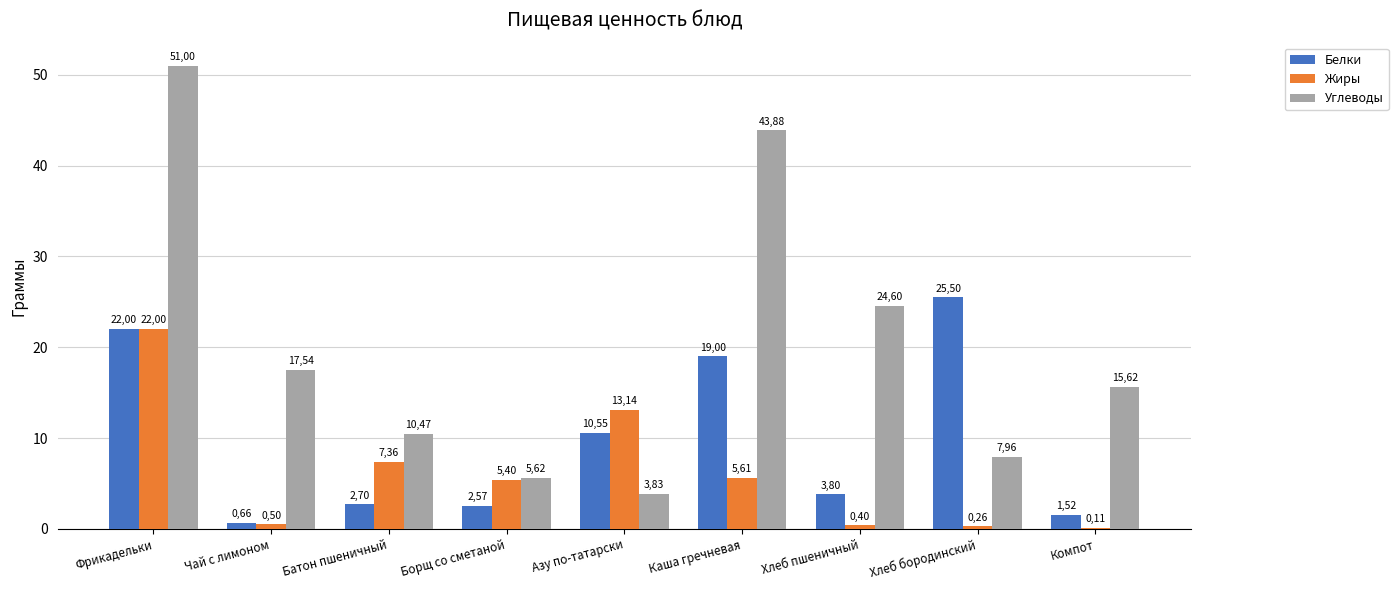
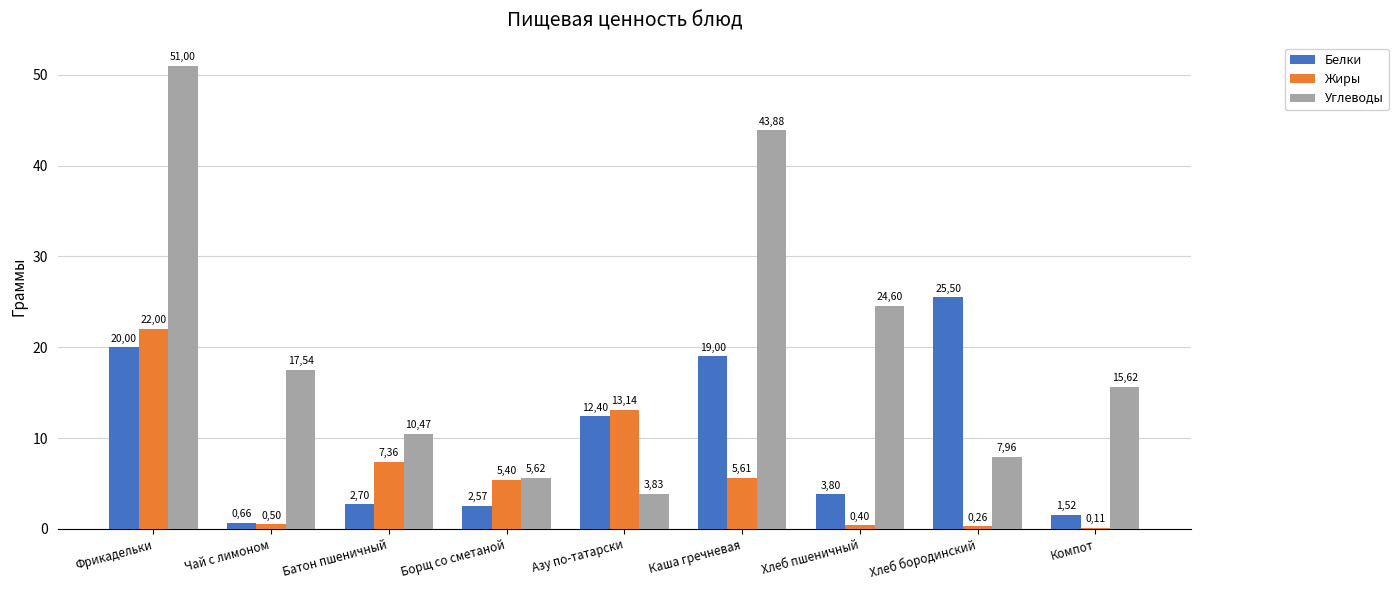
Белки, Фрикадельки: 22,00 -> 20,00
Белки, Азу по-татарски: 10,55 -> 12,40
